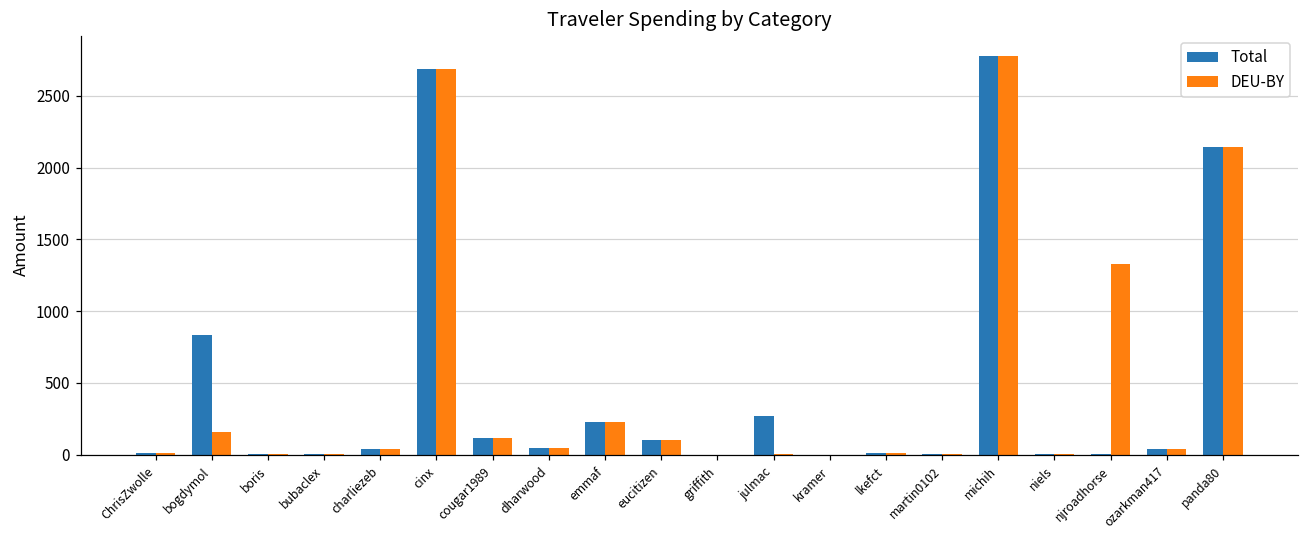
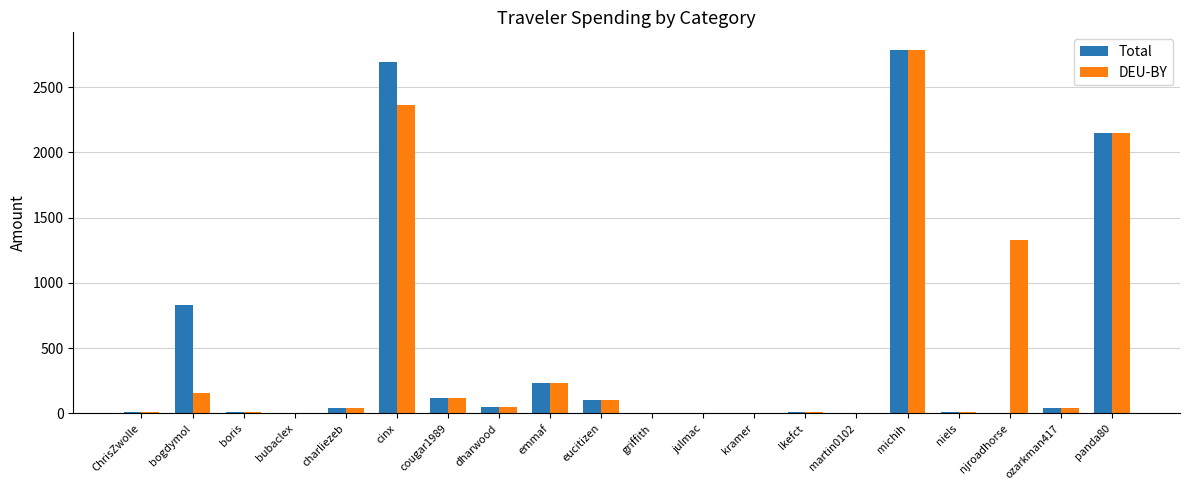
DEU-BY, cinx: 2690 -> 2360
Total, julmac: 270 -> 0
